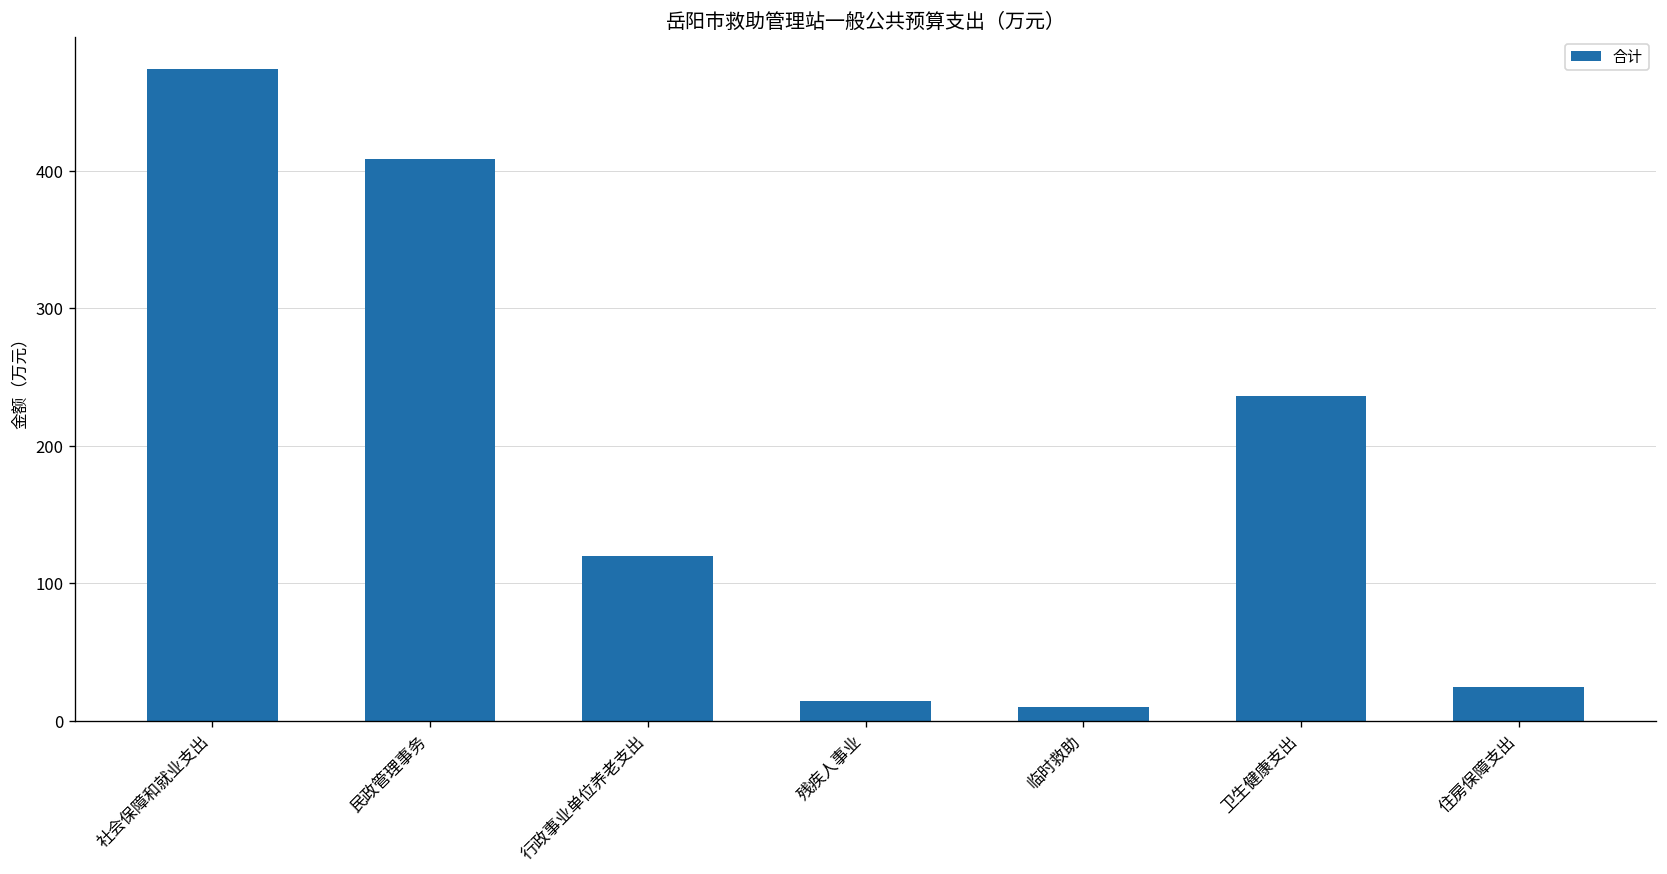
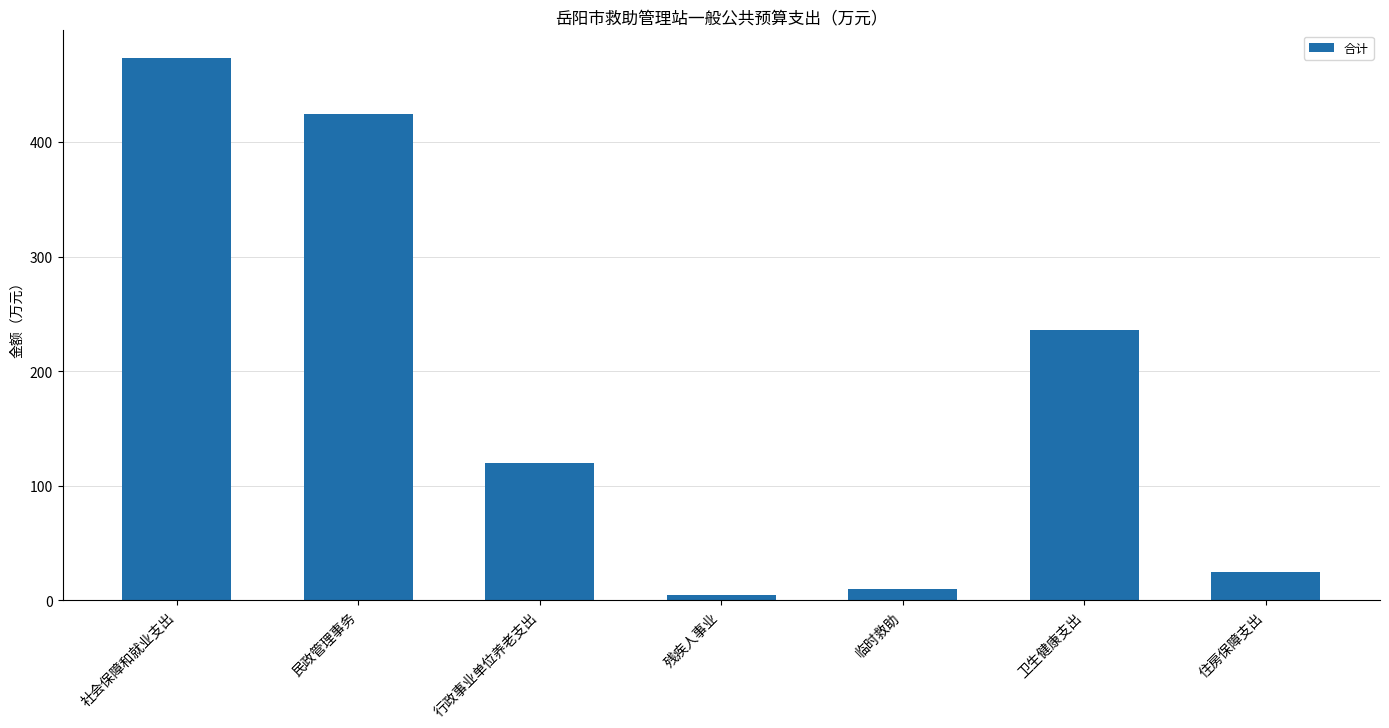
民政管理事务: 408 -> 425
残疾人事业: 14 -> 4
